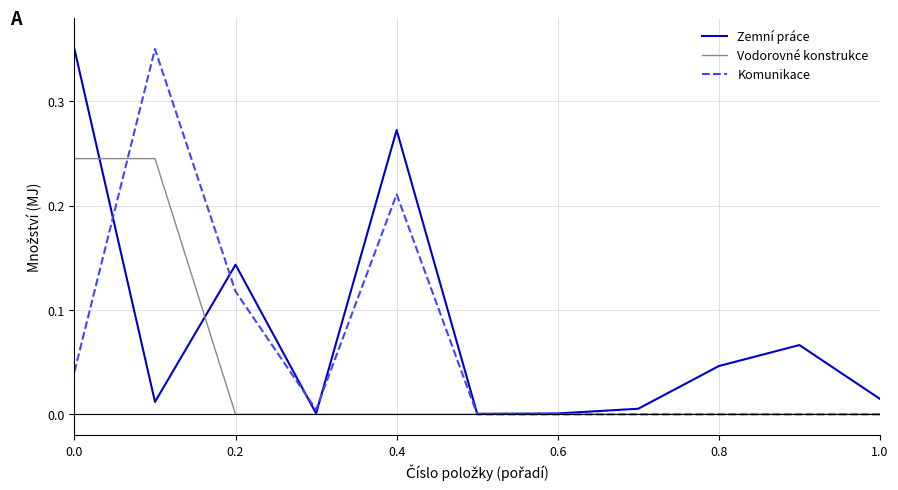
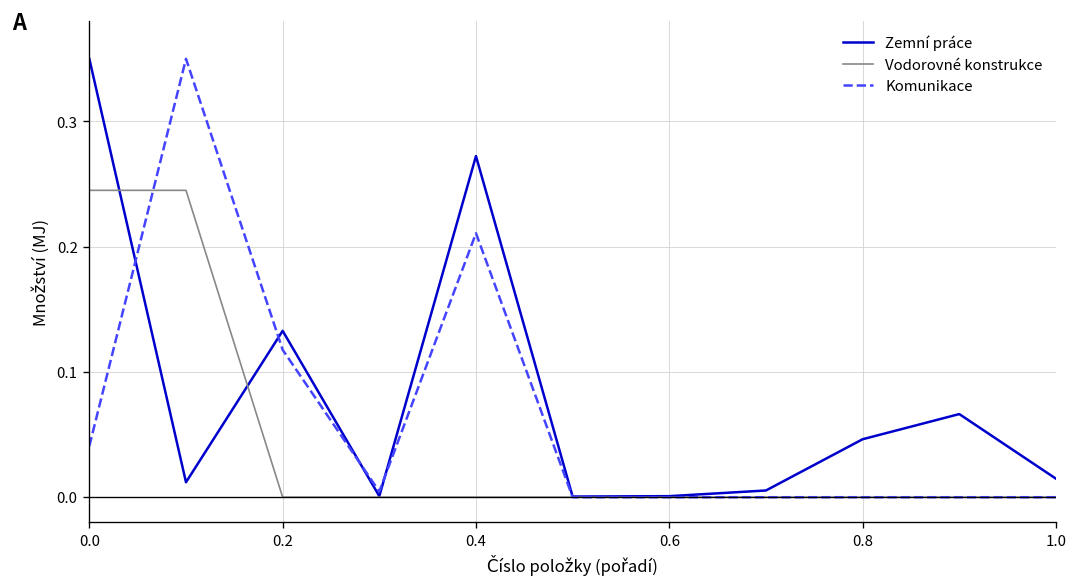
Zemní práce, 0.2: 0.143 -> 0.133
